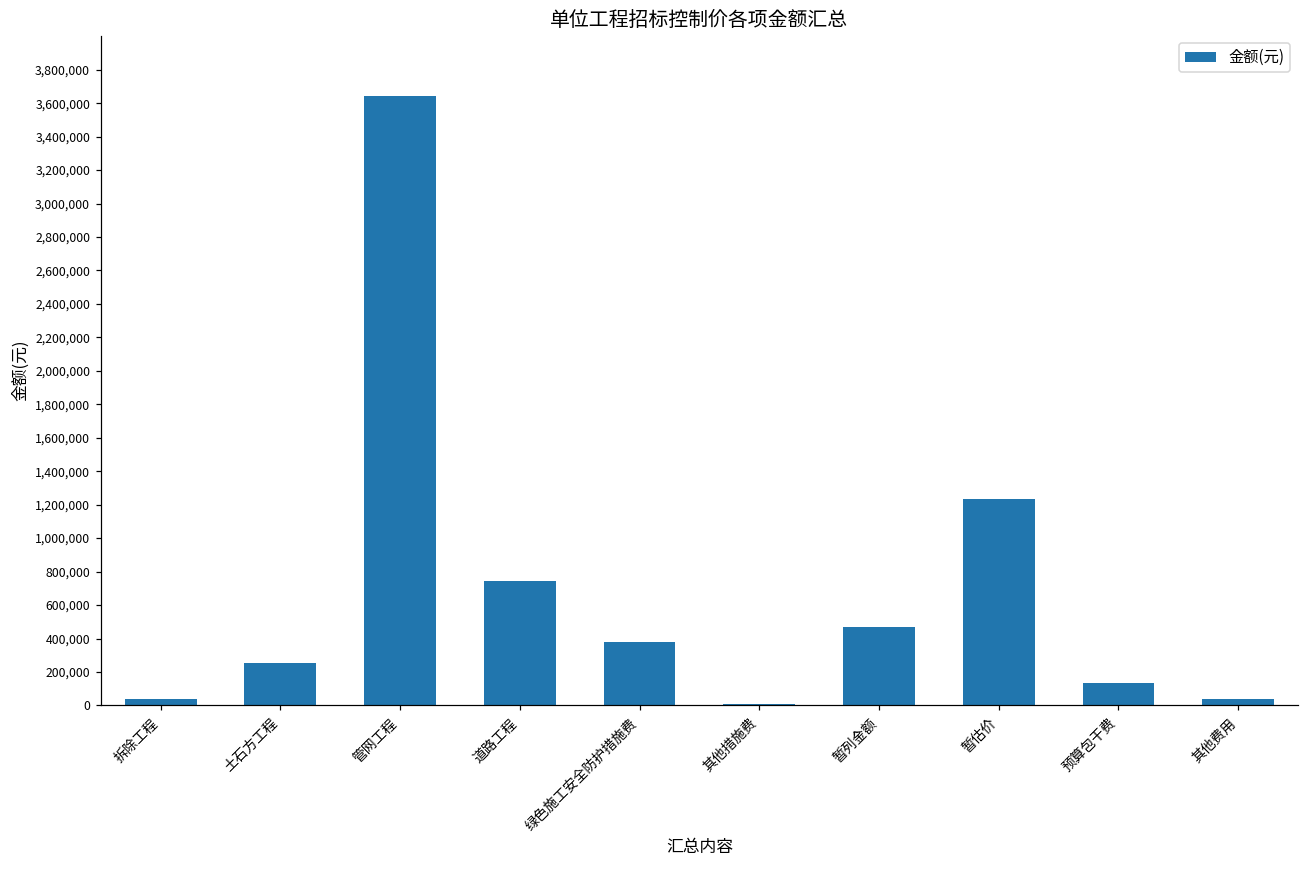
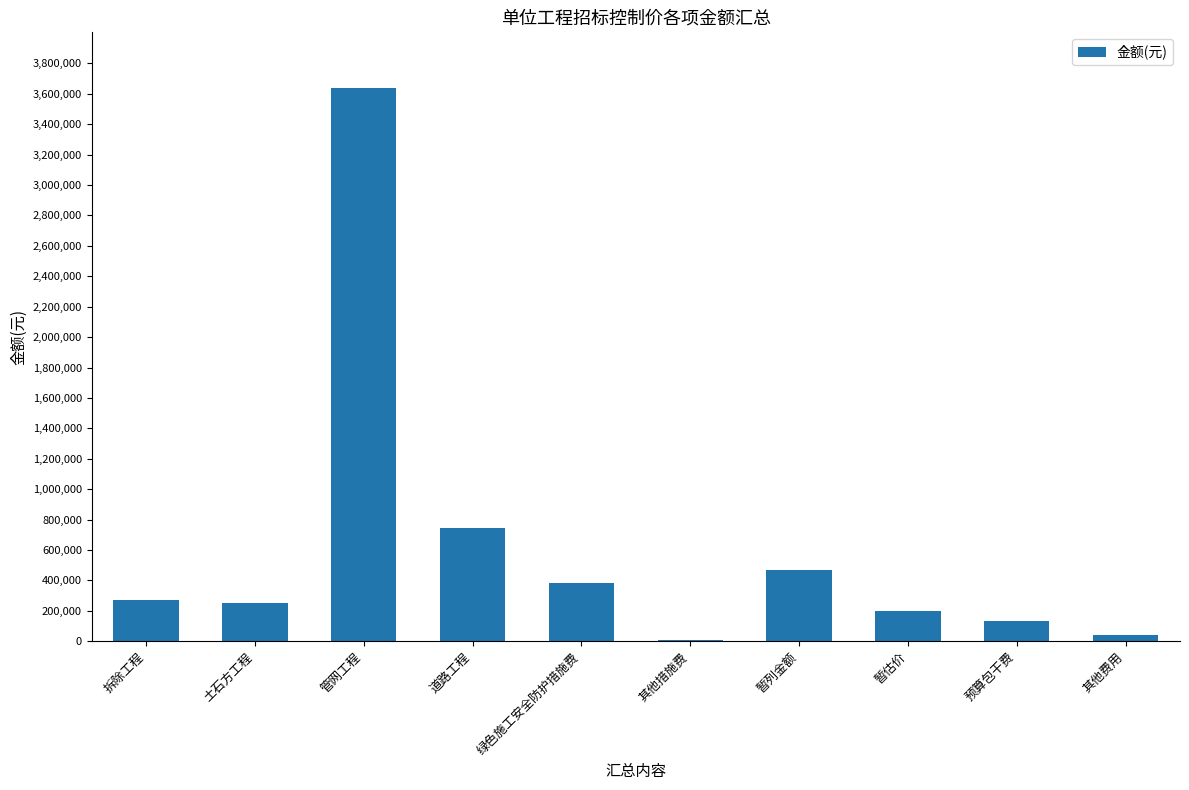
拆除工程: 40,000 -> 270,000
暂估价: 1,230,000 -> 200,000
